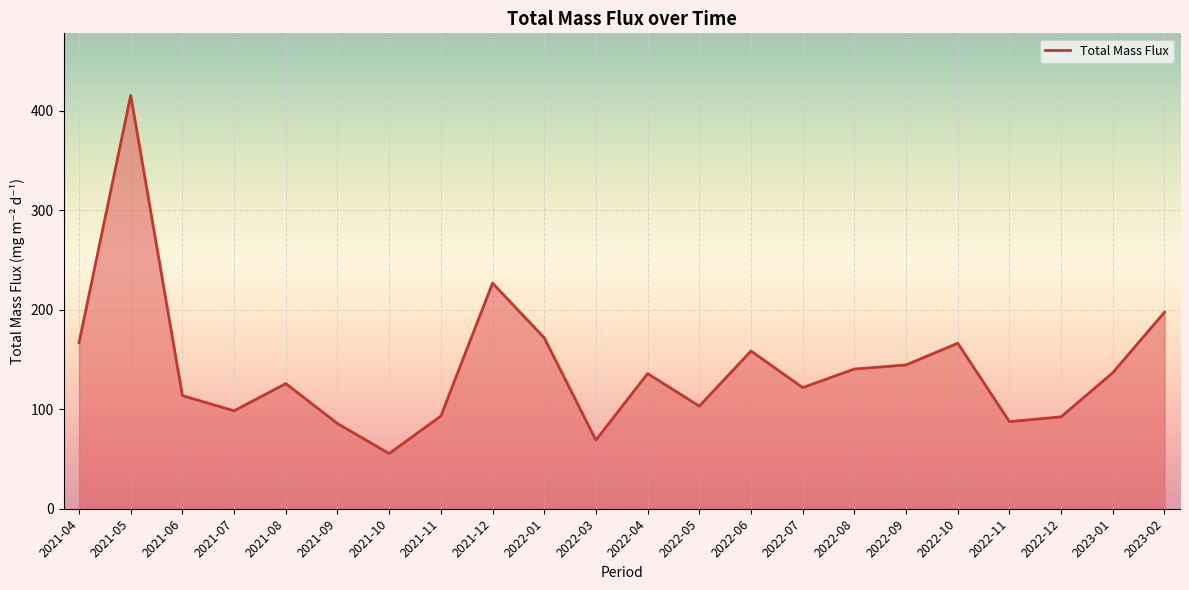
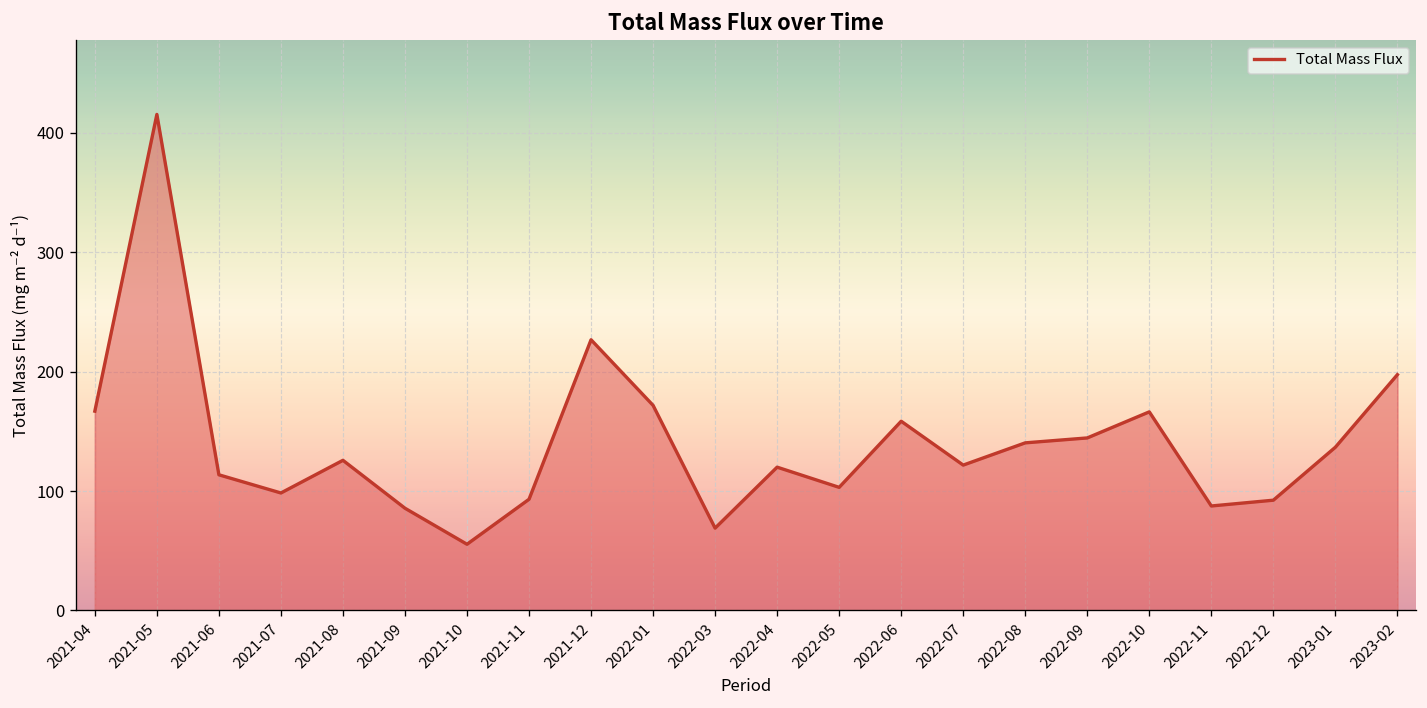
2022-04: 140 -> 120
